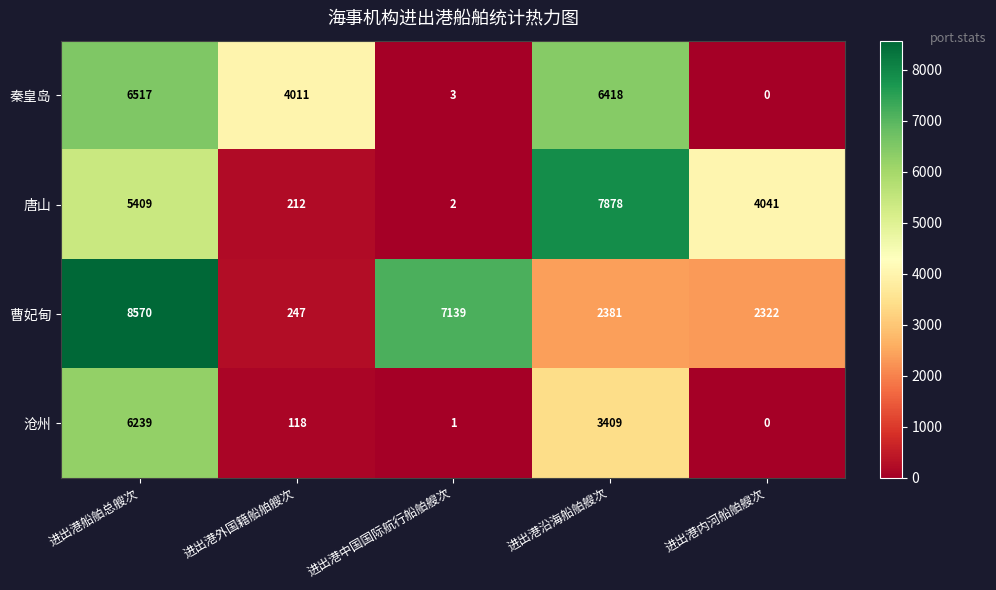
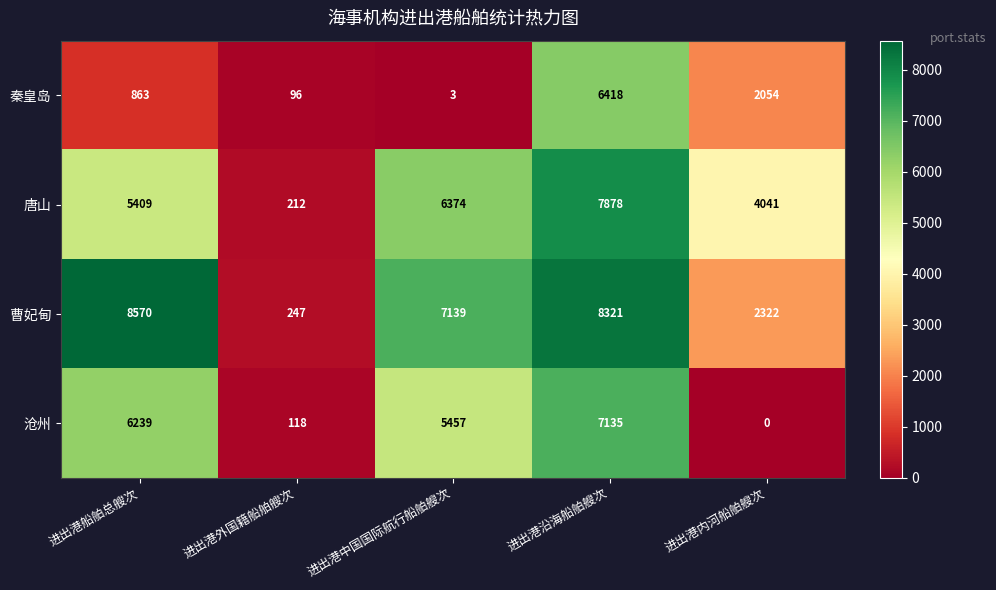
秦皇岛, 进出港船舶总艘次: 6517 -> 863
秦皇岛, 进出港外国籍船舶艘次: 4011 -> 96
秦皇岛, 进出港内河船舶艘次: 0 -> 2054
唐山, 进出港中国国际航行船舶艘次: 2 -> 6374
曹妃甸, 进出港沿海船舶艘次: 2381 -> 8321
沧州, 进出港中国国际航行船舶艘次: 1 -> 5457
沧州, 进出港沿海船舶艘次: 3409 -> 7135
